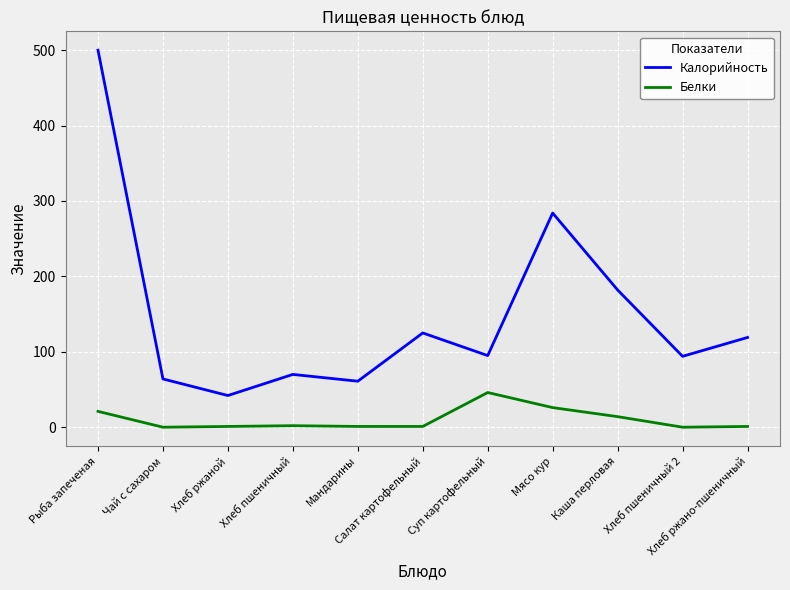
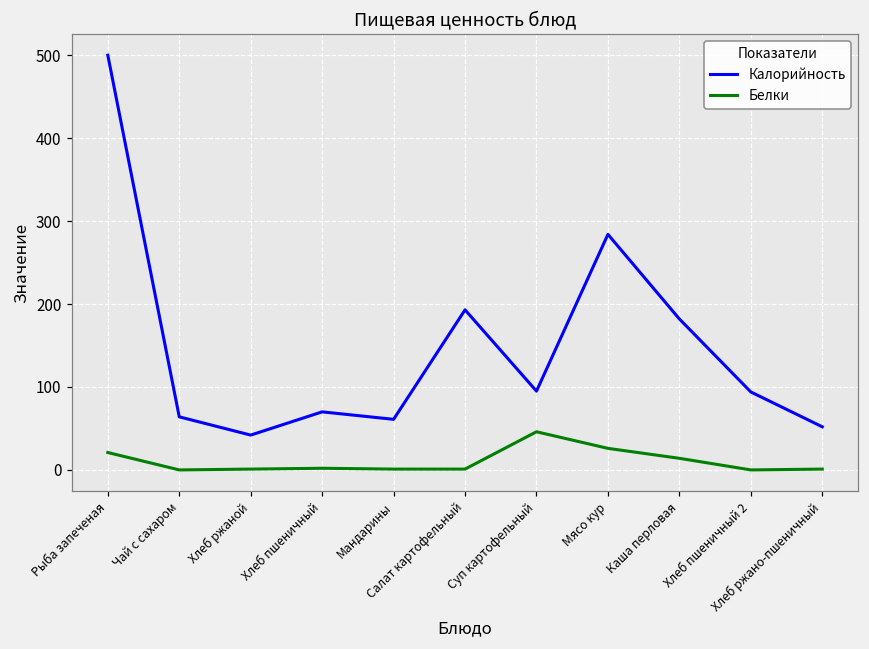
Калорийность, Салат картофельный: 130 -> 190
Калорийность, Хлеб ржано-пшеничный: 120 -> 50
